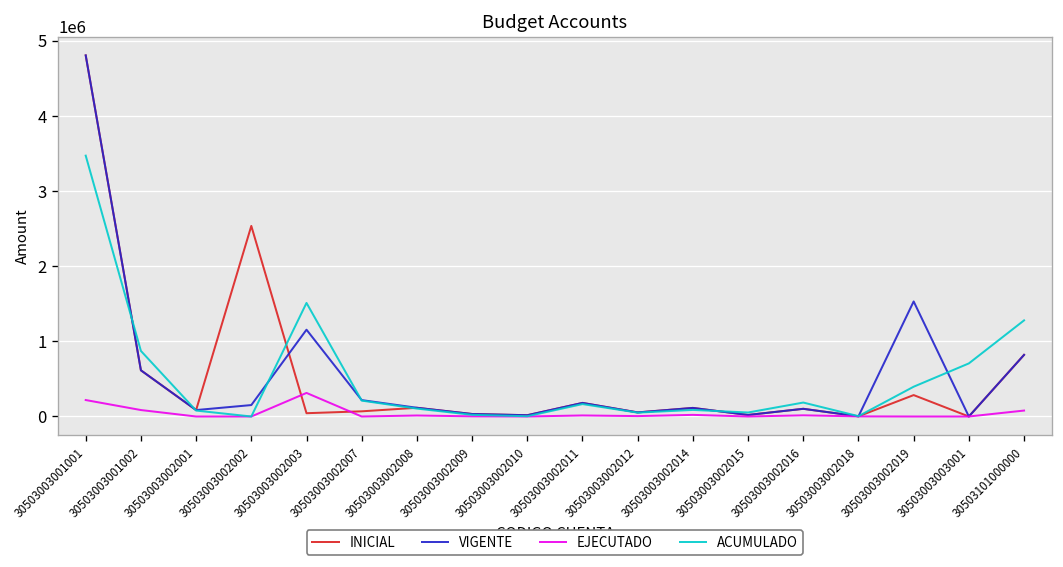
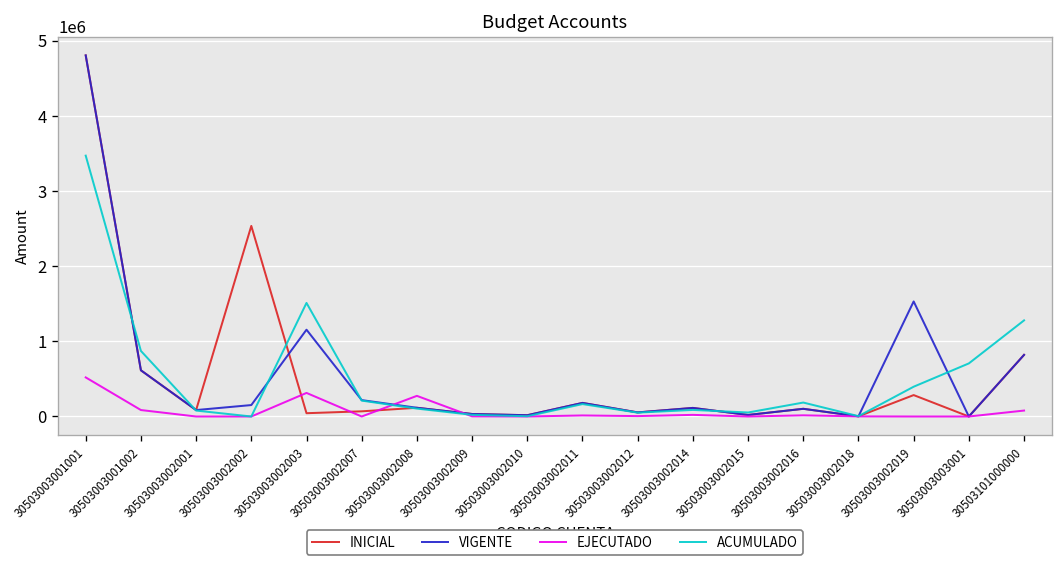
EJECUTADO, 30503003001001: 200000 -> 500000
EJECUTADO, 30503003002008: 0 -> 300000
